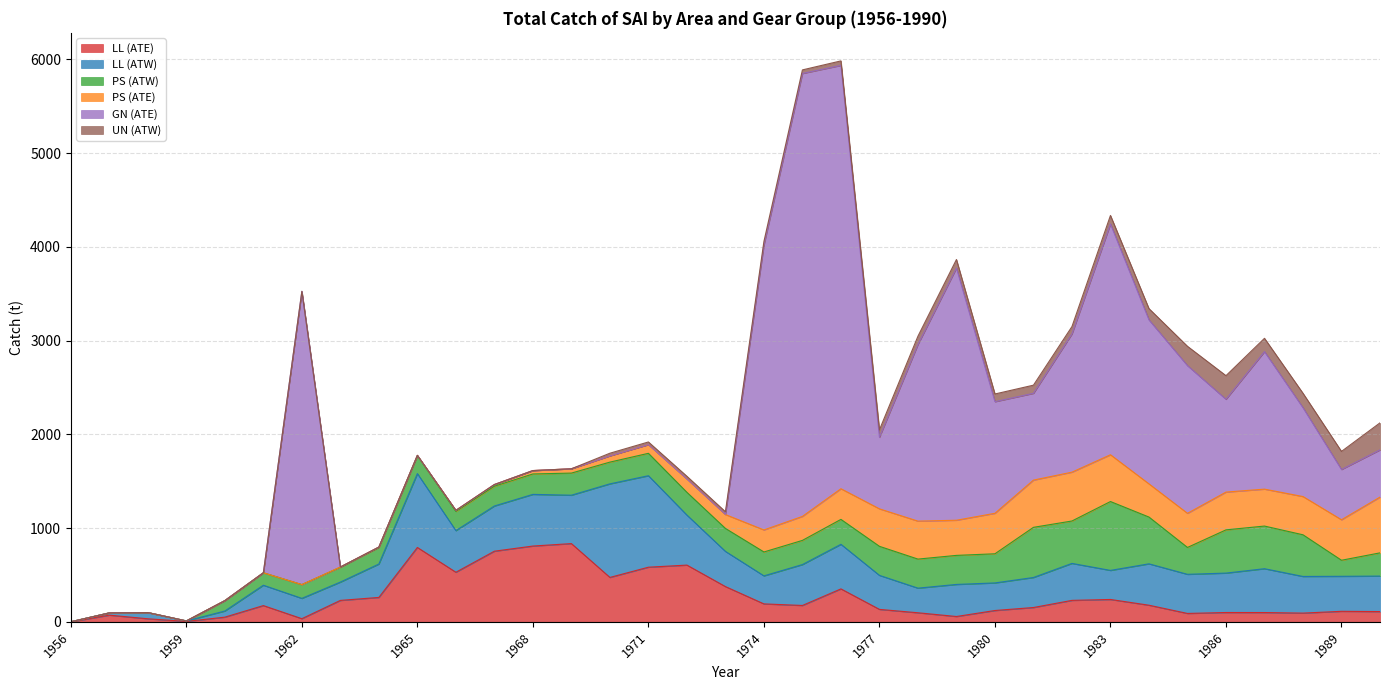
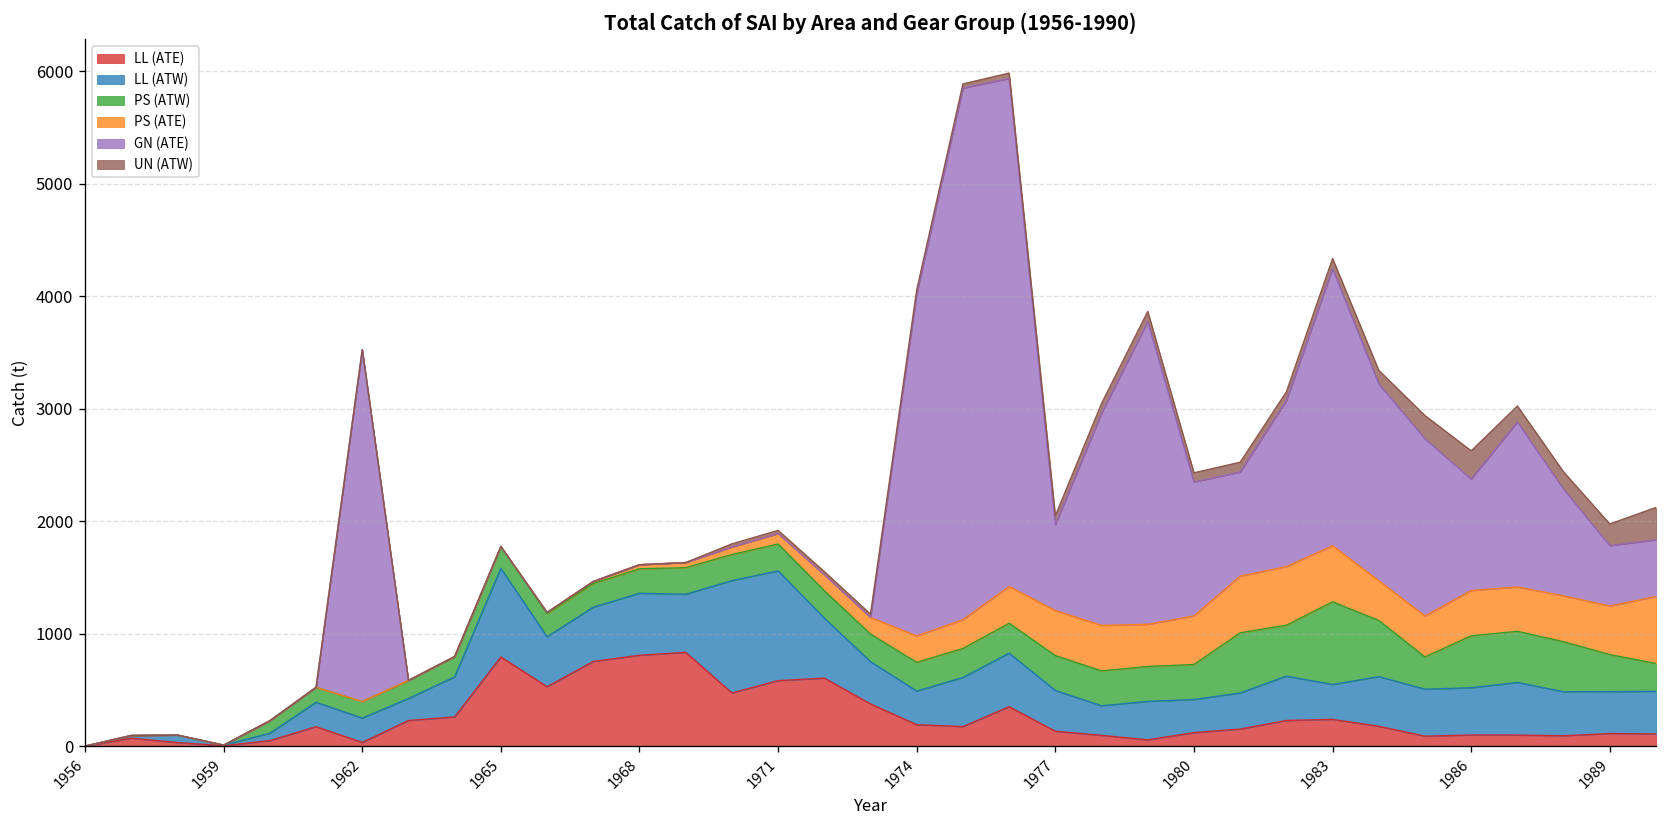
PS (ATW), 1989: 200 -> 300
